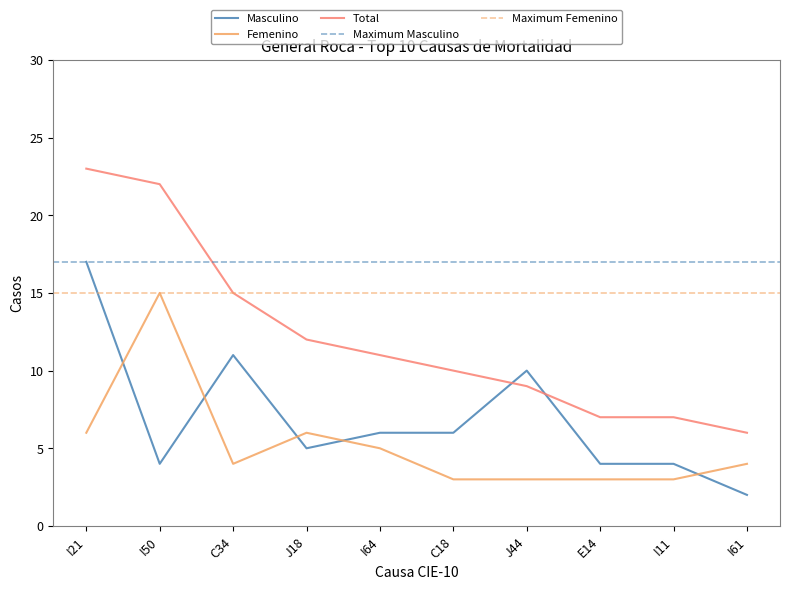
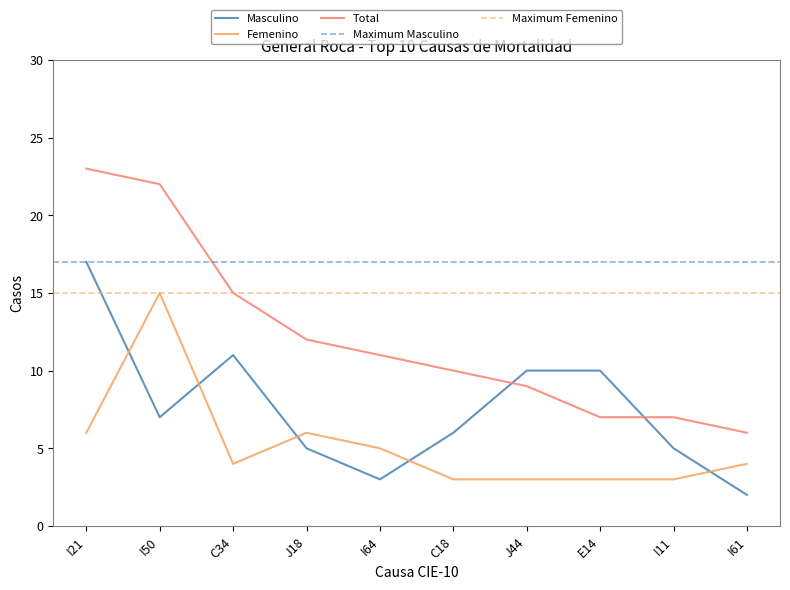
Masculino, I50: 4 -> 7
Masculino, I64: 6 -> 3
Masculino, E14: 4 -> 10
Masculino, I11: 4 -> 5
